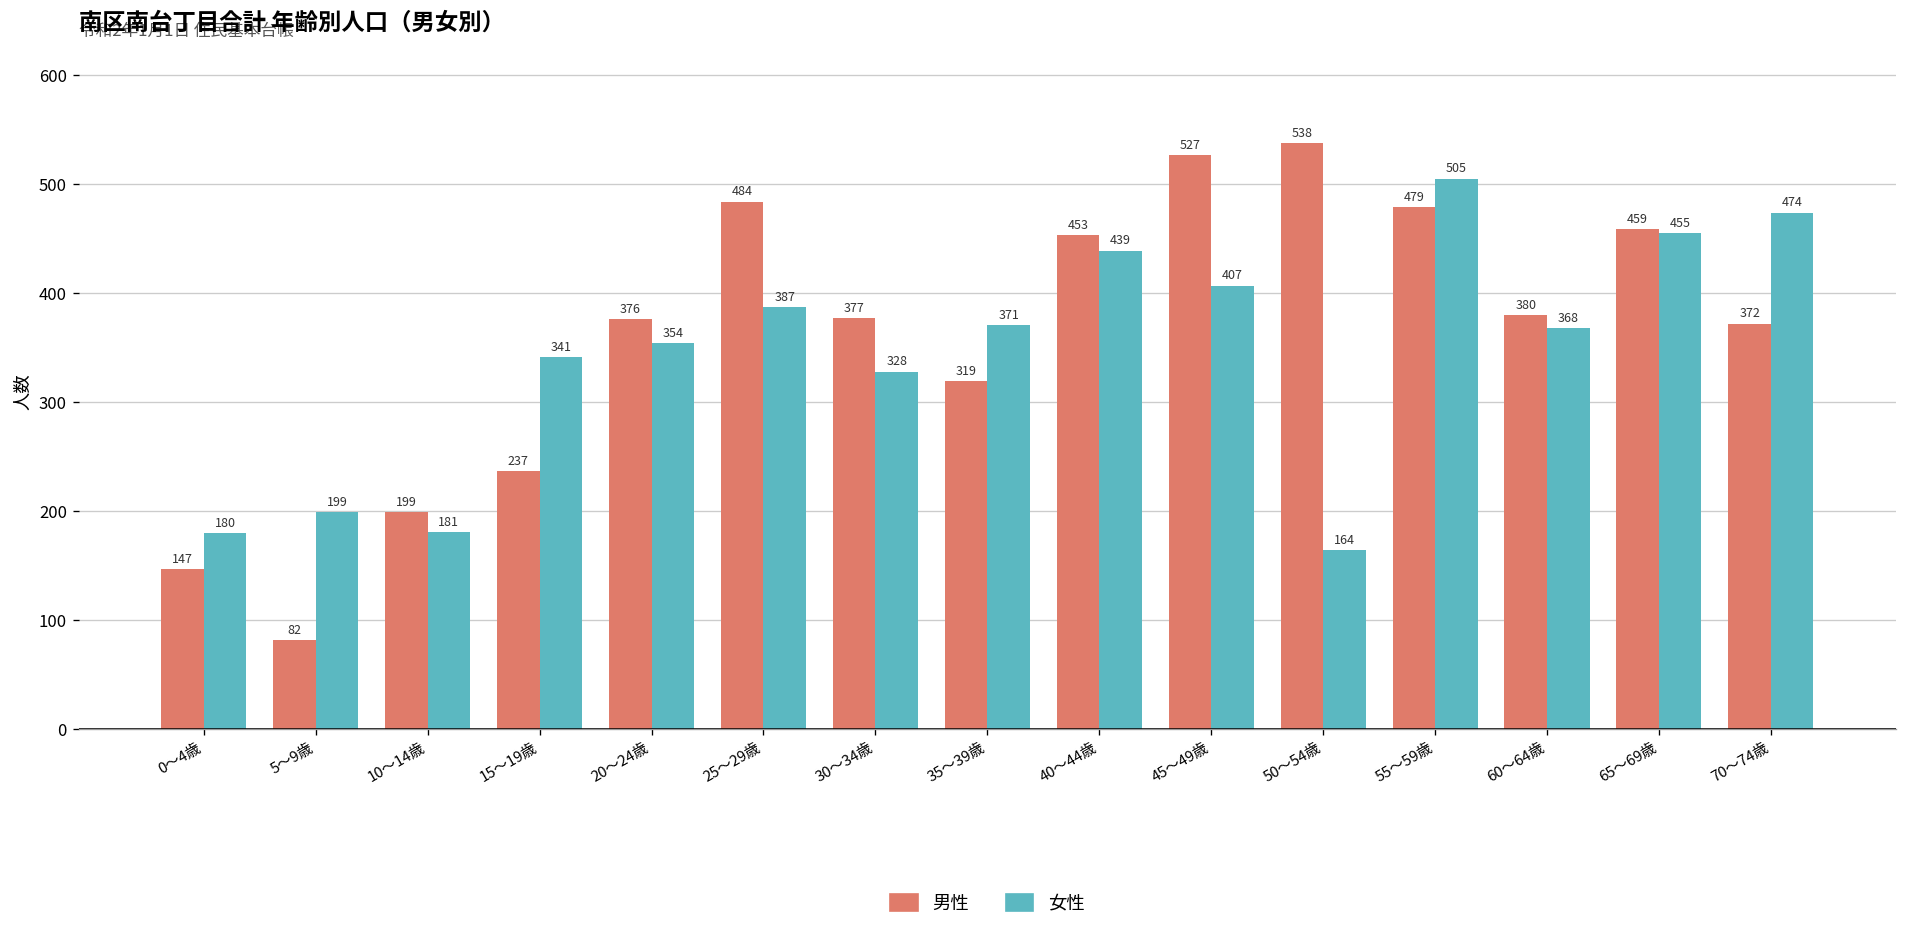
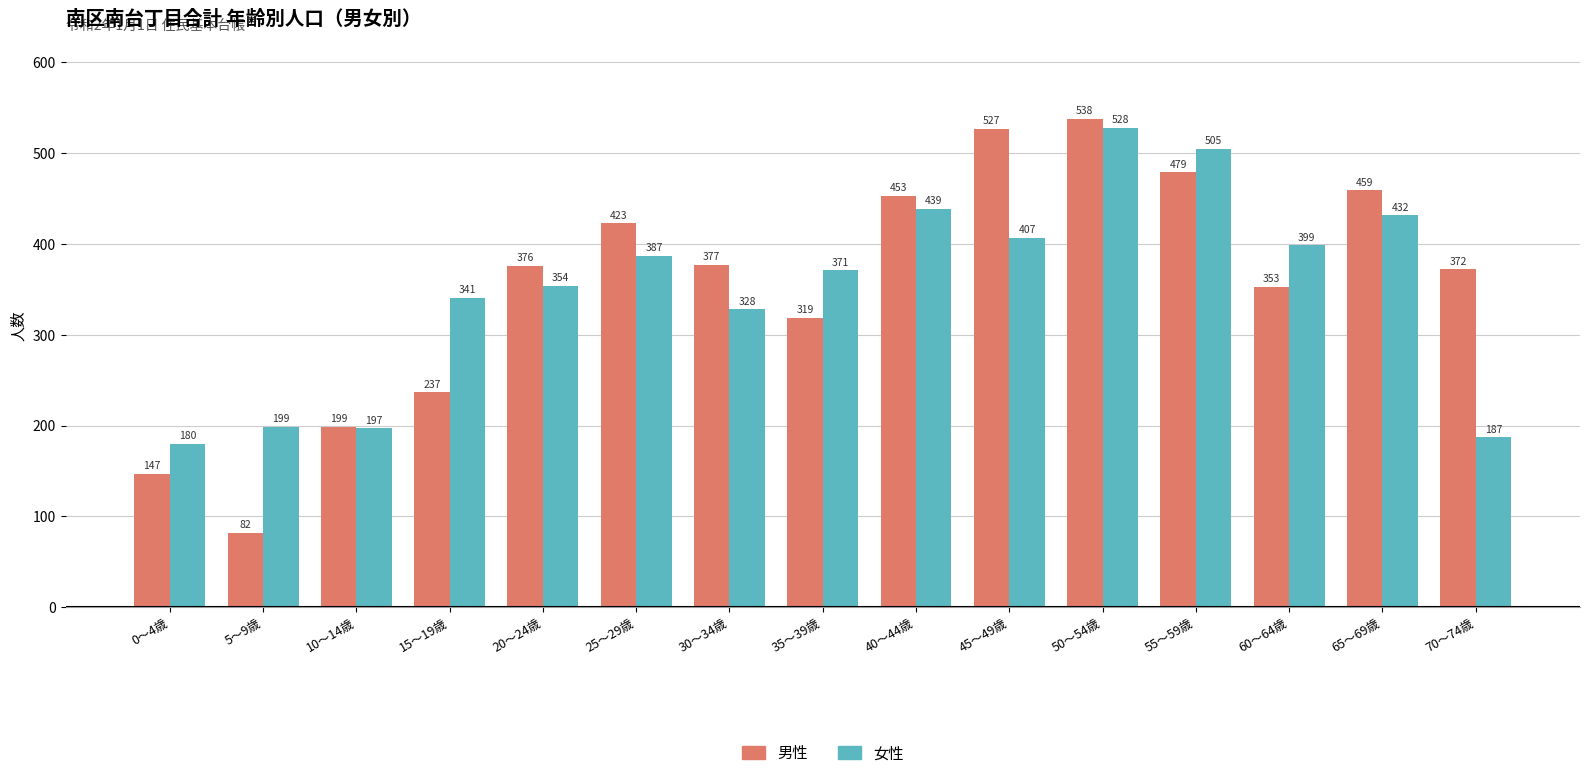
女性, 10～14歳: 181 -> 197
男性, 25～29歳: 484 -> 423
女性, 50～54歳: 164 -> 528
男性, 60～64歳: 380 -> 353
女性, 60～64歳: 368 -> 399
女性, 65～69歳: 455 -> 432
女性, 70～74歳: 474 -> 187
